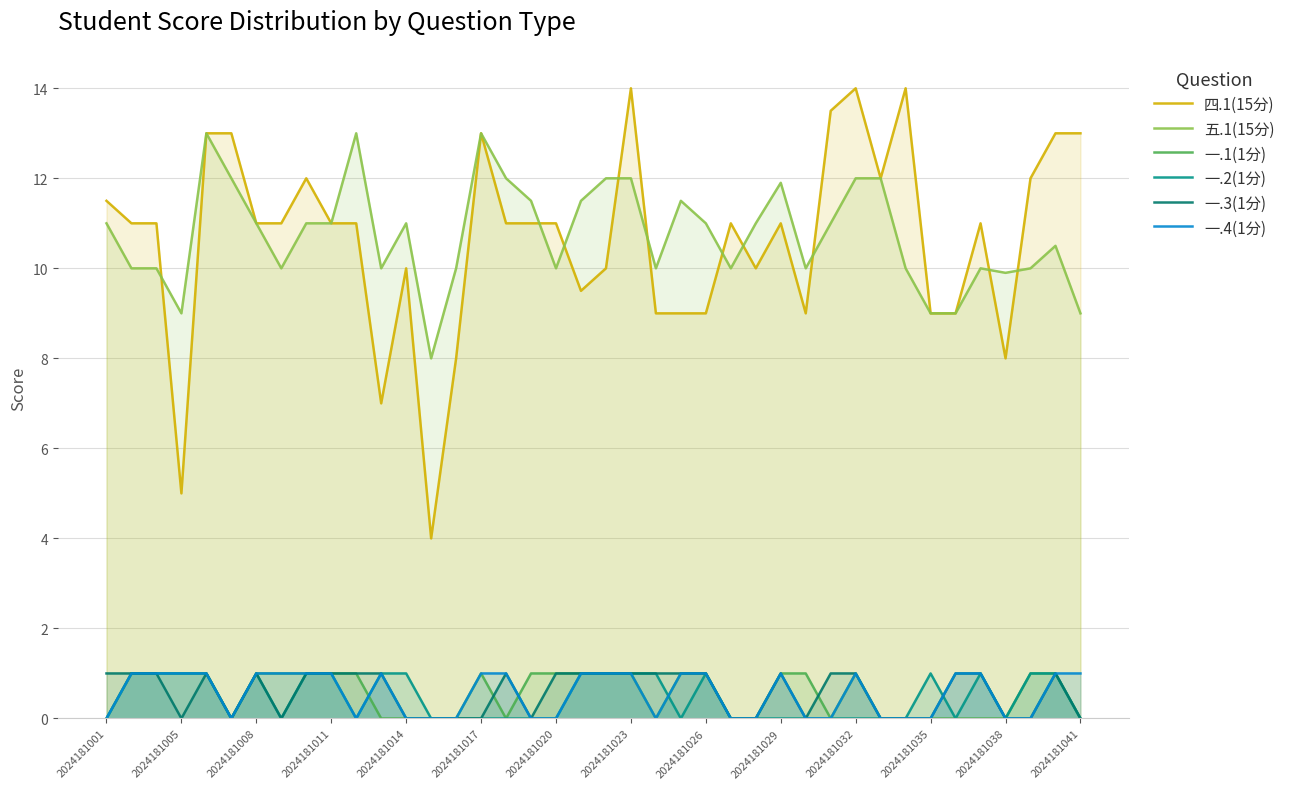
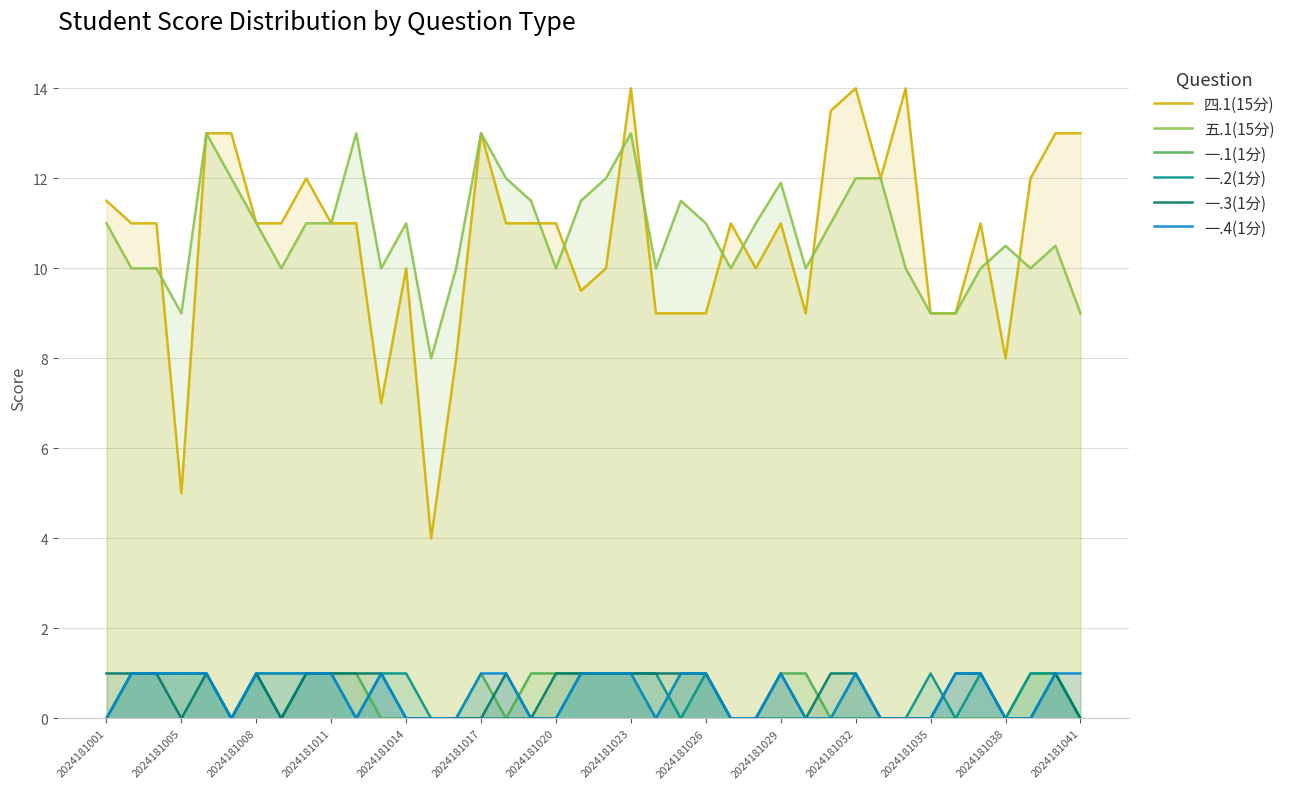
五.1(15分), 2024181023: 12 -> 13
五.1(15分), 2024181038: 9.9 -> 10.5
